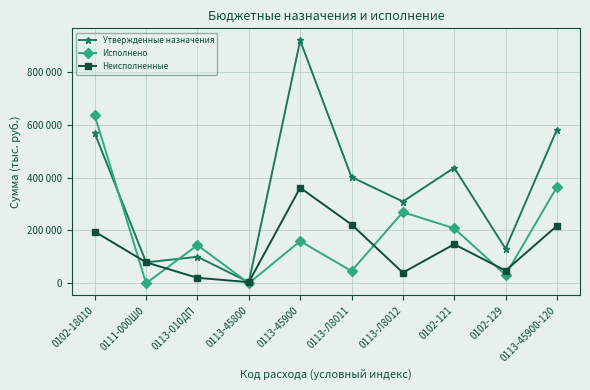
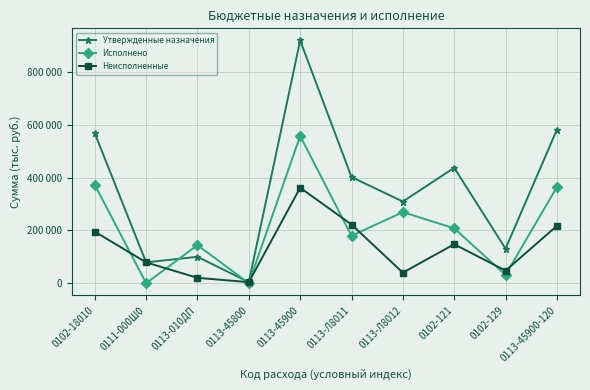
Исполнено, 0102-18010: 630000 -> 370000
Исполнено, 0113-45900: 160000 -> 560000
Исполнено, 0113-Л8011: 50000 -> 180000
